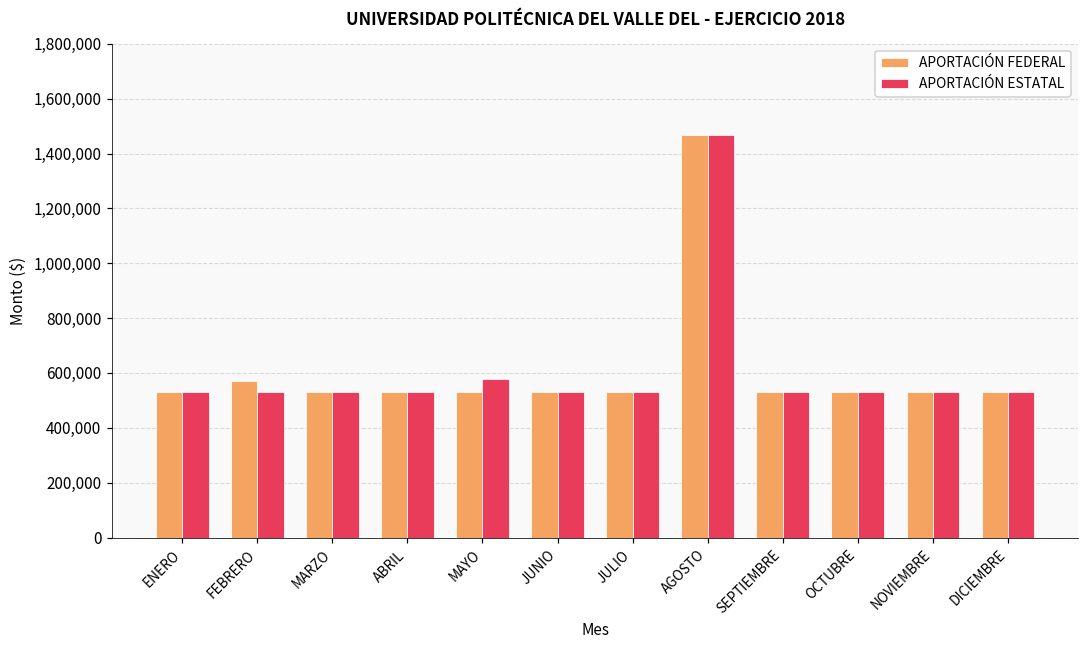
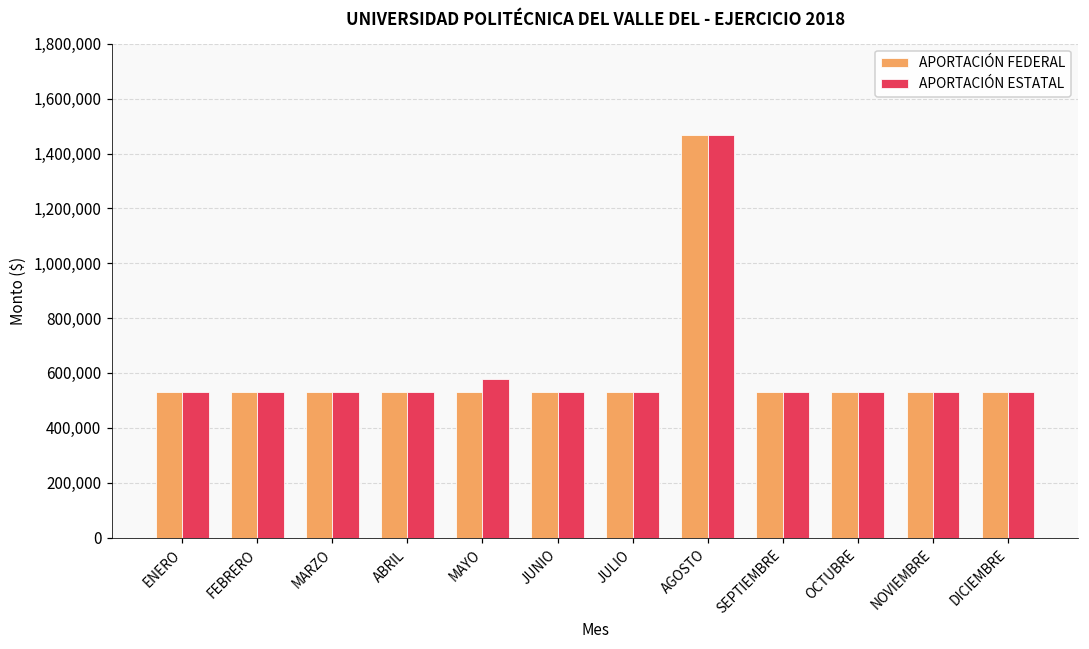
APORTACIÓN FEDERAL, FEBRERO: 570,000 -> 530,000
